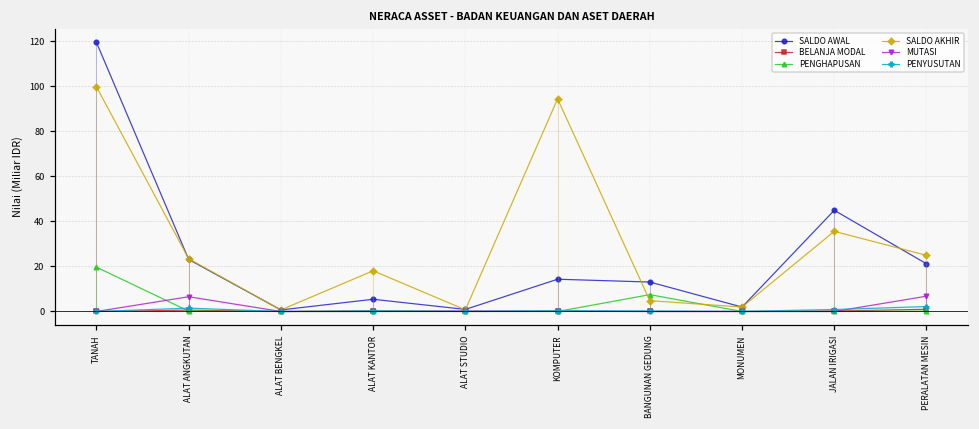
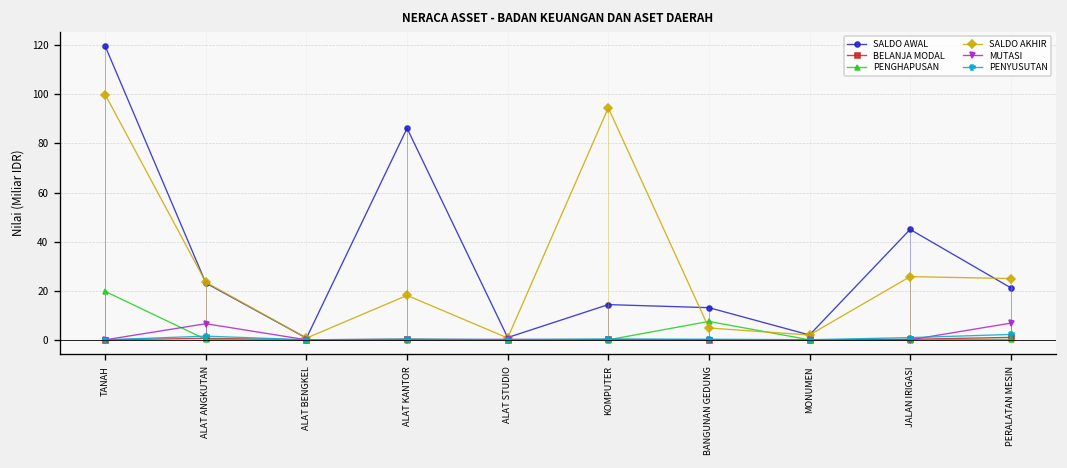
SALDO AWAL, ALAT KANTOR: 5 -> 86
SALDO AKHIR, JALAN IRIGASI: 36 -> 26
